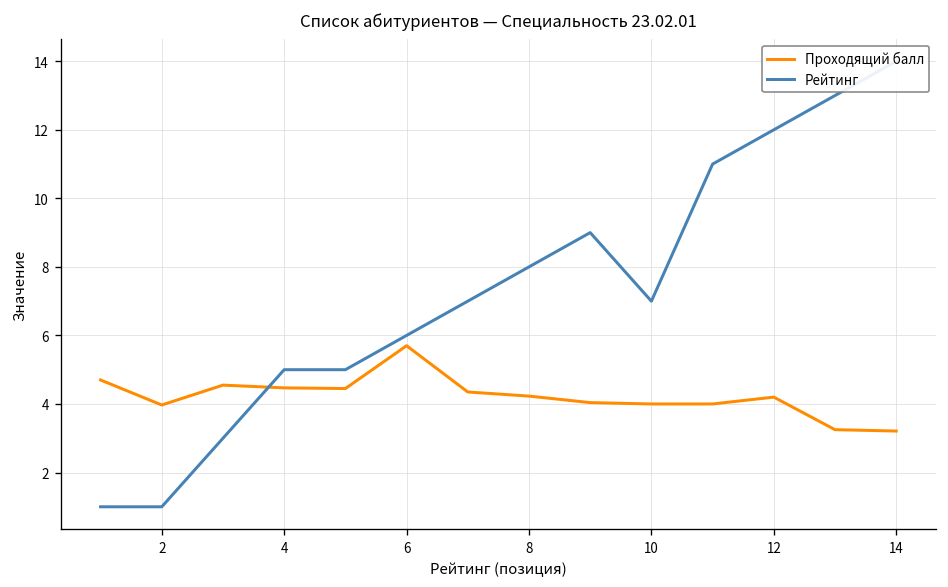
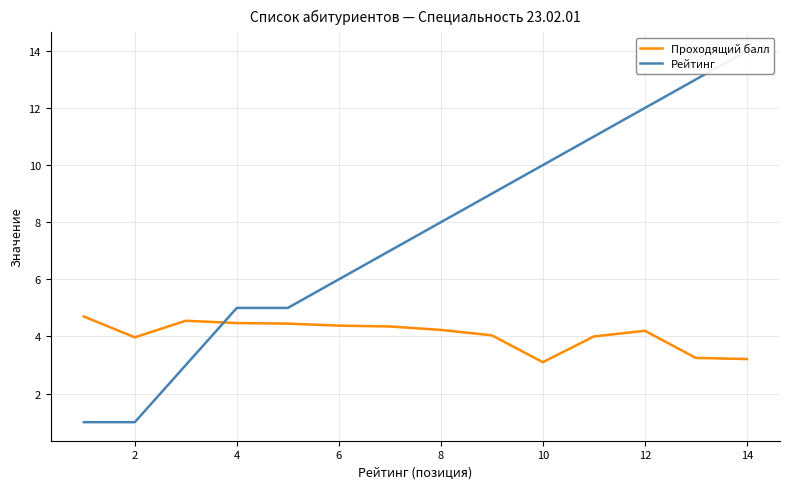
Проходящий балл, 6: 5.7 -> 4.4
Проходящий балл, 10: 4.0 -> 3.1
Рейтинг, 10: 7 -> 10
